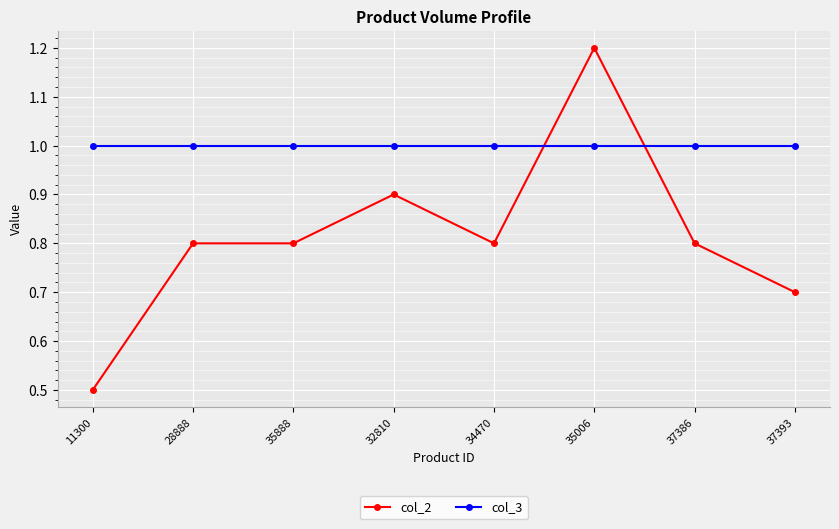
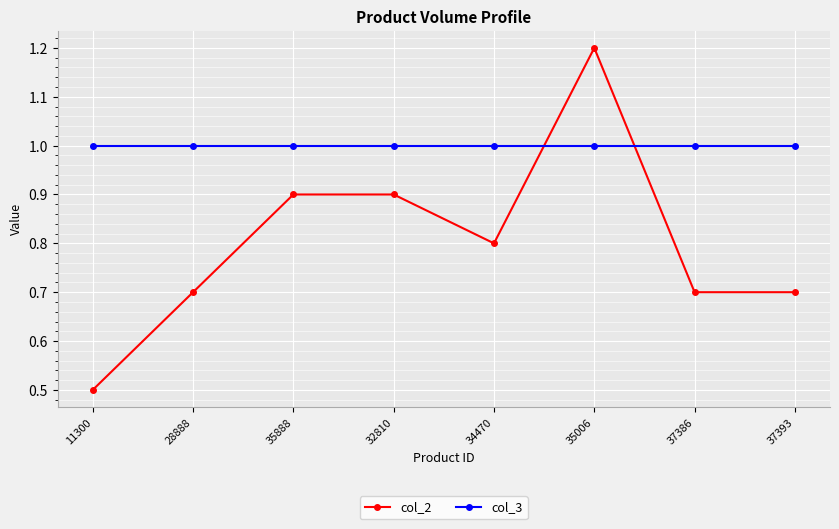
col_2, 28888: 0.8 -> 0.7
col_2, 35888: 0.8 -> 0.9
col_2, 37386: 0.8 -> 0.7
